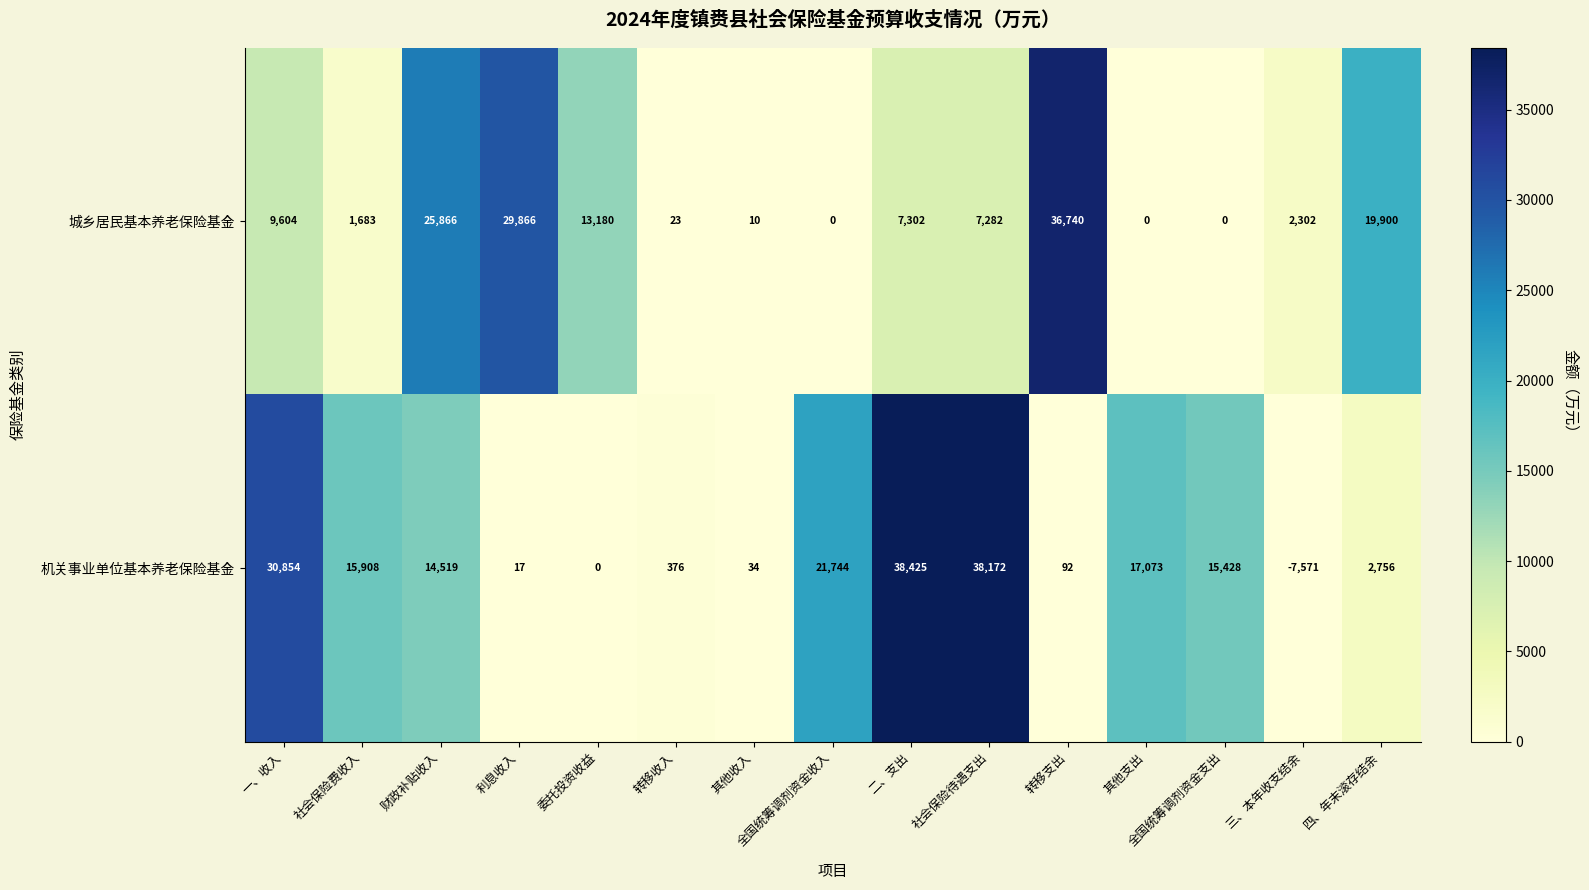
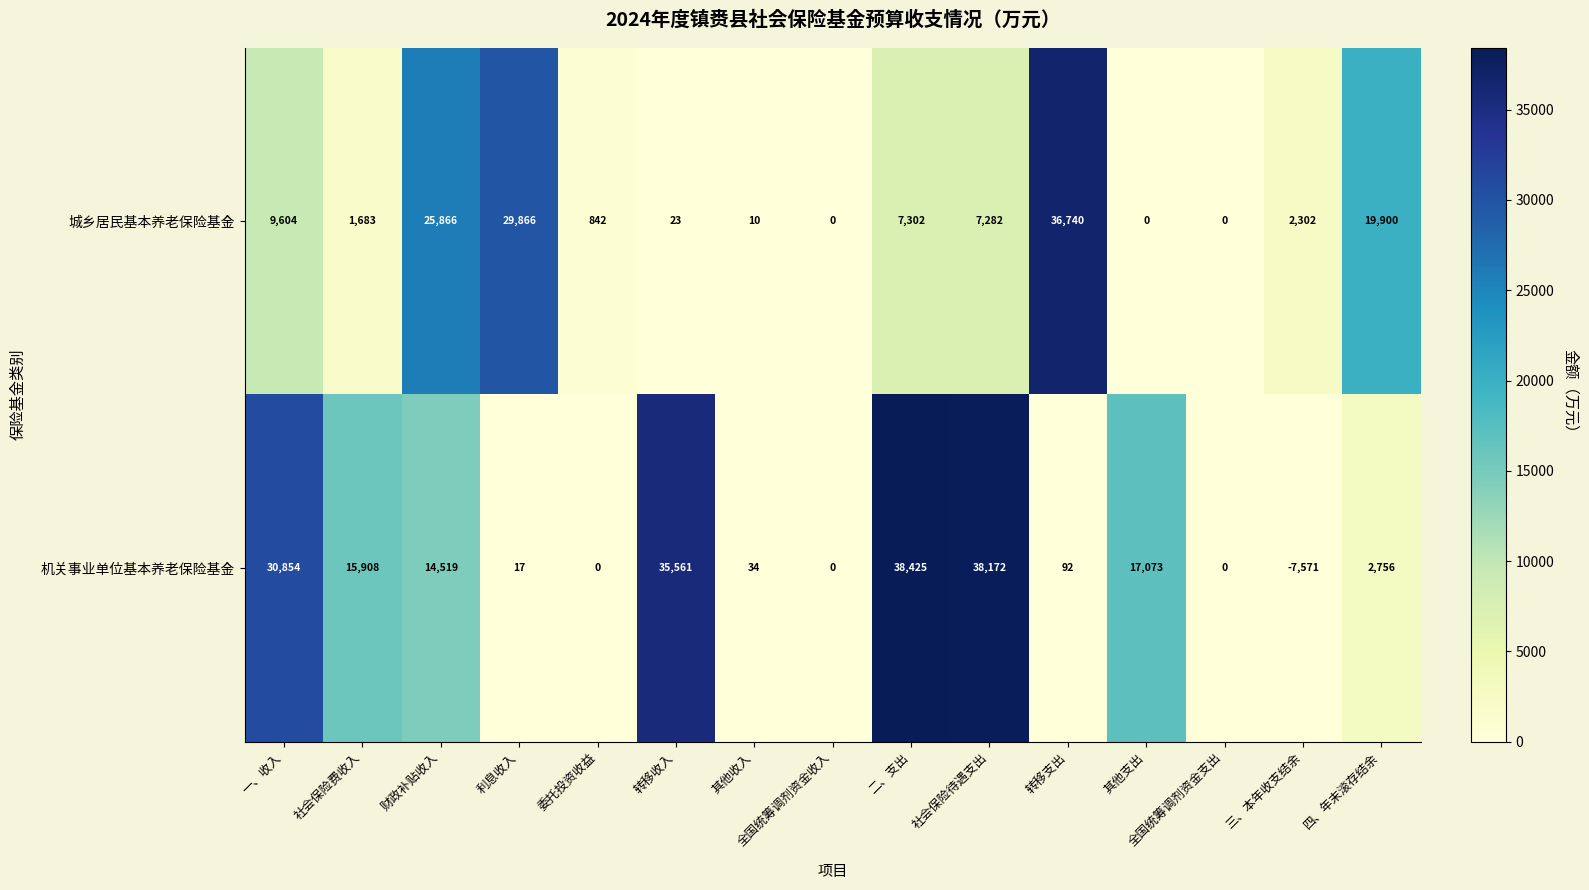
城乡居民基本养老保险基金, 委托投资收益: 13,180 -> 842
机关事业单位基本养老保险基金, 转移收入: 376 -> 35,561
机关事业单位基本养老保险基金, 全国统筹调剂资金收入: 21,744 -> 0
机关事业单位基本养老保险基金, 全国统筹调剂资金支出: 15,428 -> 0
